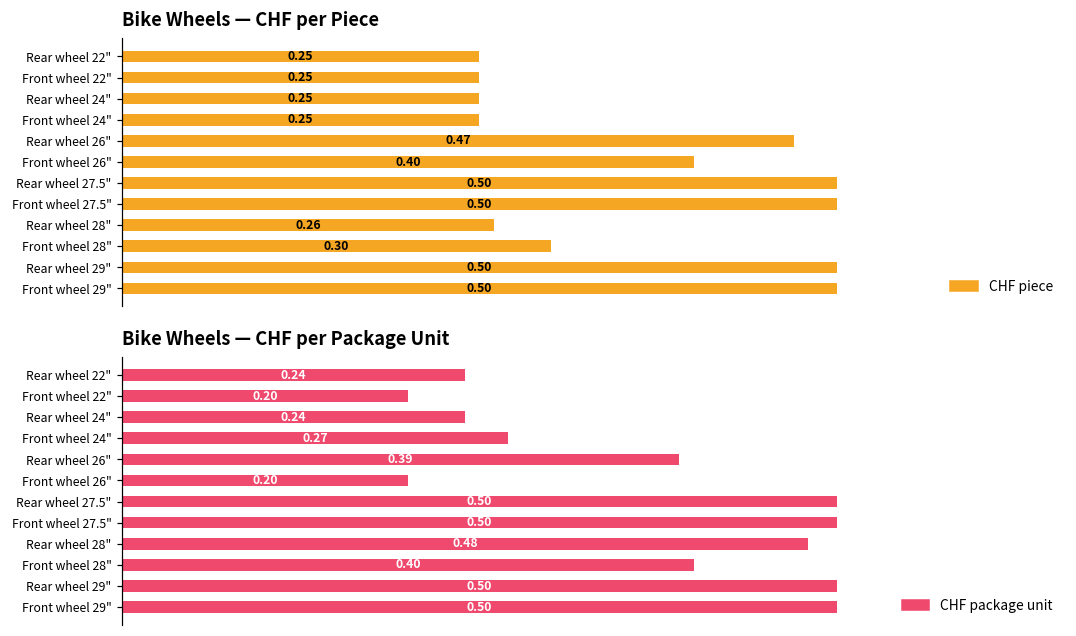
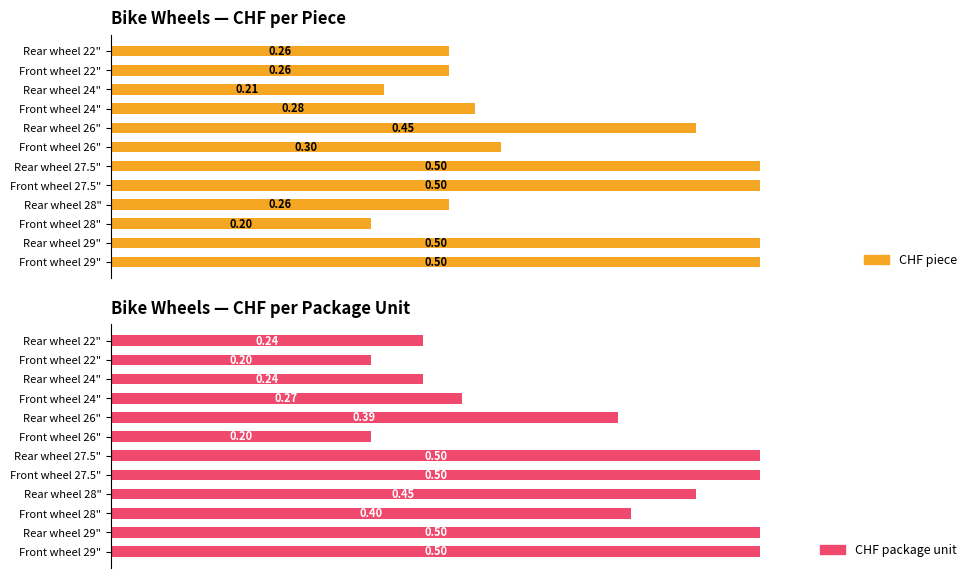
Bike Wheels — CHF per Piece, Rear wheel 22": 0.25 -> 0.26
Bike Wheels — CHF per Piece, Front wheel 22": 0.25 -> 0.26
Bike Wheels — CHF per Piece, Rear wheel 24": 0.25 -> 0.21
Bike Wheels — CHF per Piece, Front wheel 24": 0.25 -> 0.28
Bike Wheels — CHF per Piece, Rear wheel 26": 0.47 -> 0.45
Bike Wheels — CHF per Piece, Front wheel 26": 0.40 -> 0.30
Bike Wheels — CHF per Piece, Front wheel 28": 0.30 -> 0.20
Bike Wheels — CHF per Package Unit, Rear wheel 28": 0.48 -> 0.45
